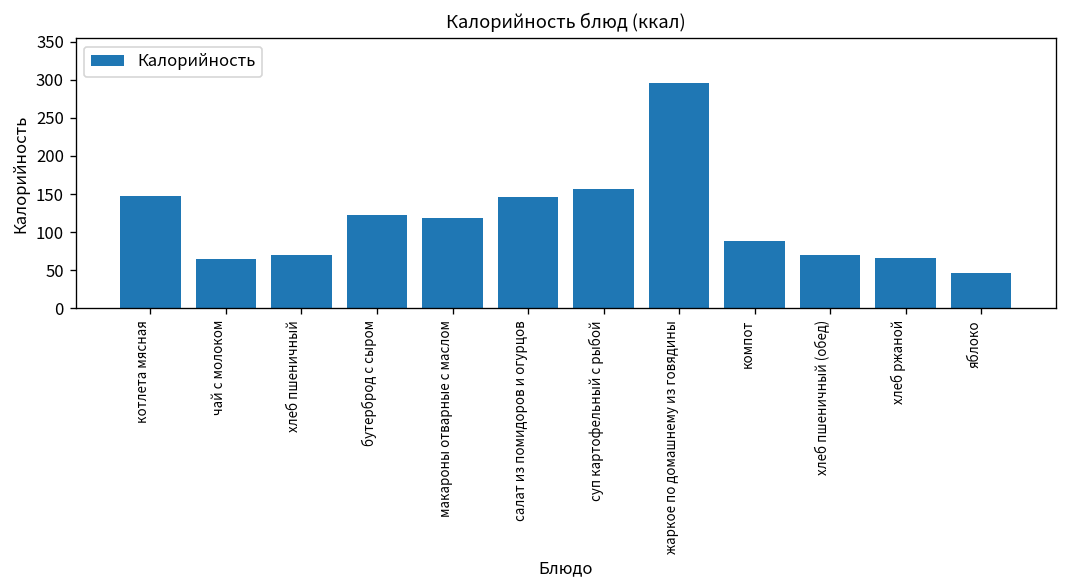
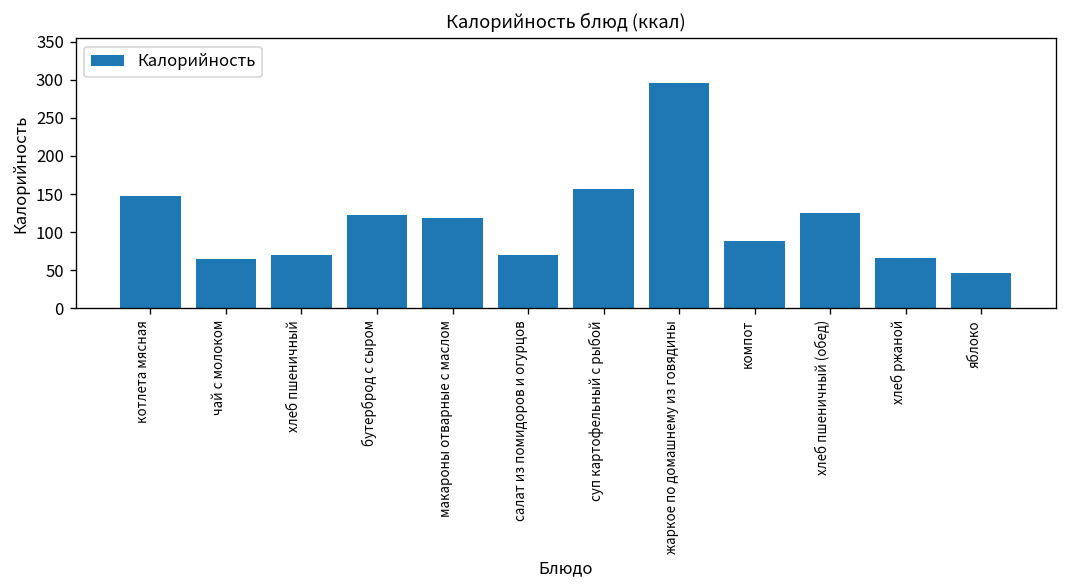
салат из помидоров и огурцов: 150 -> 70
хлеб пшеничный (обед): 70 -> 120
